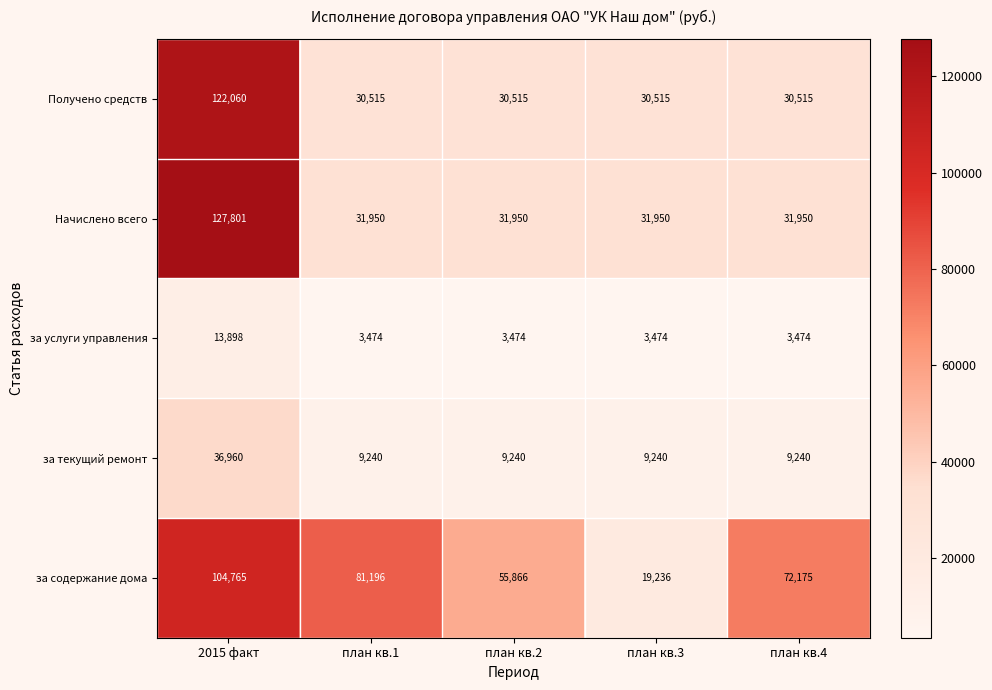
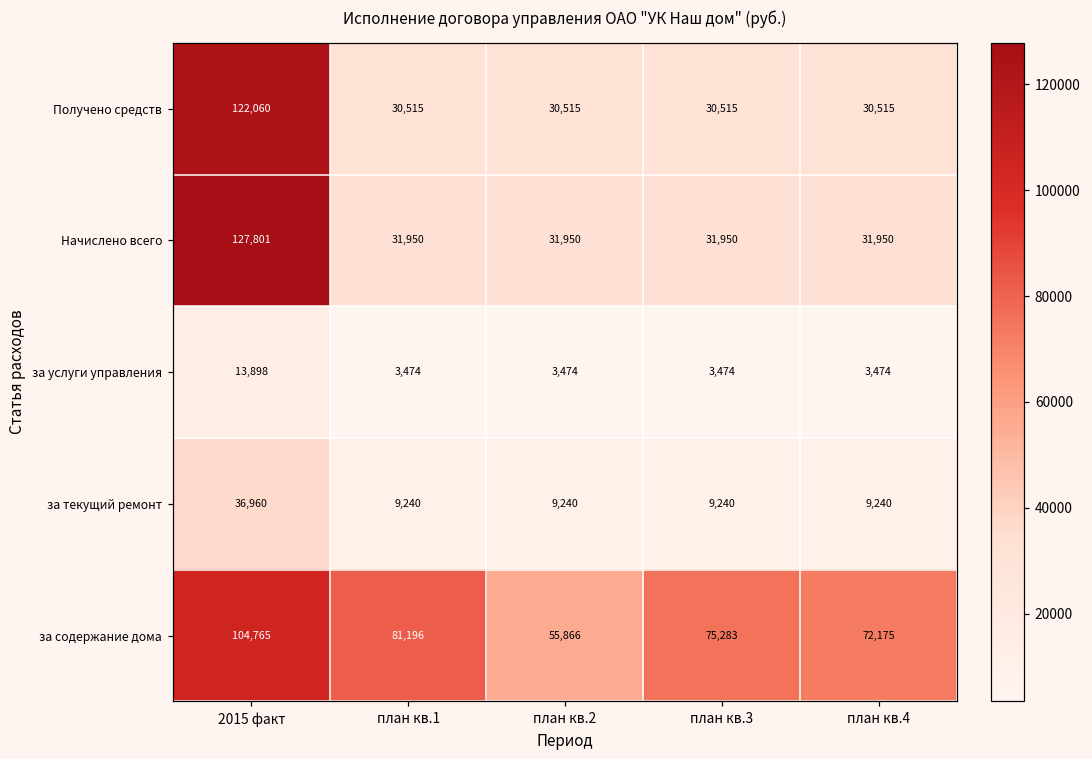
за содержание дома, план кв.3: 19,236 -> 75,283
